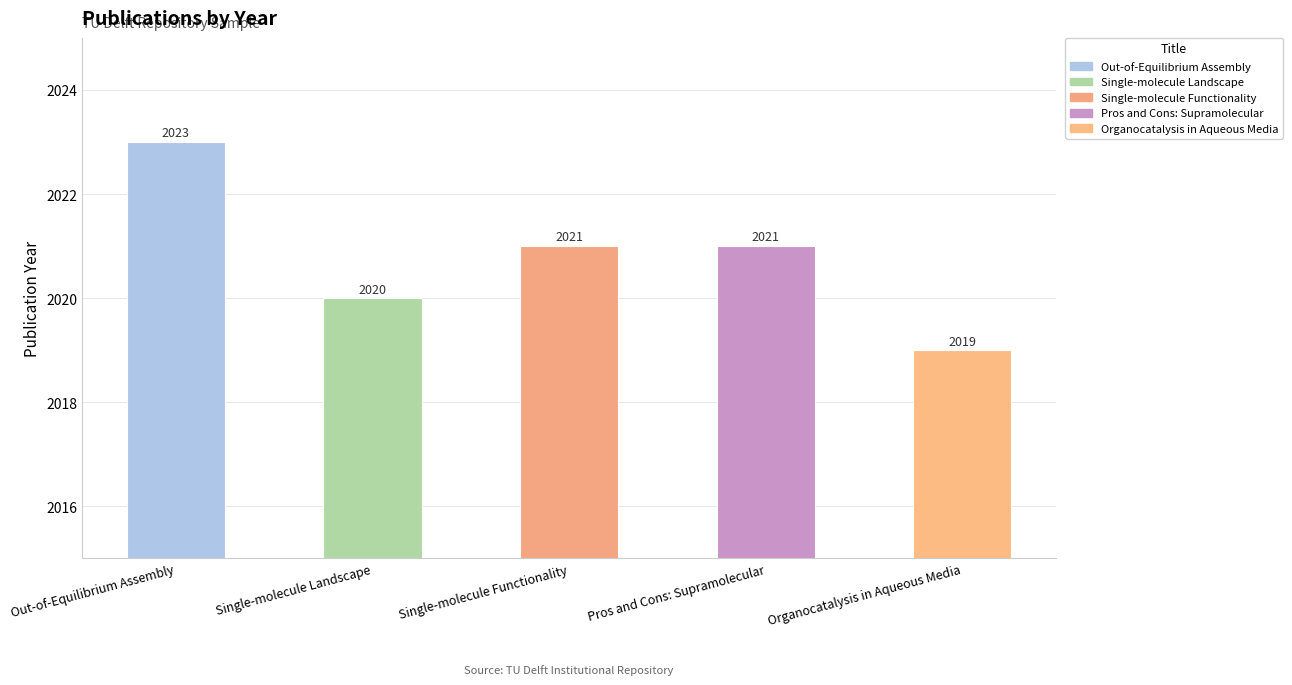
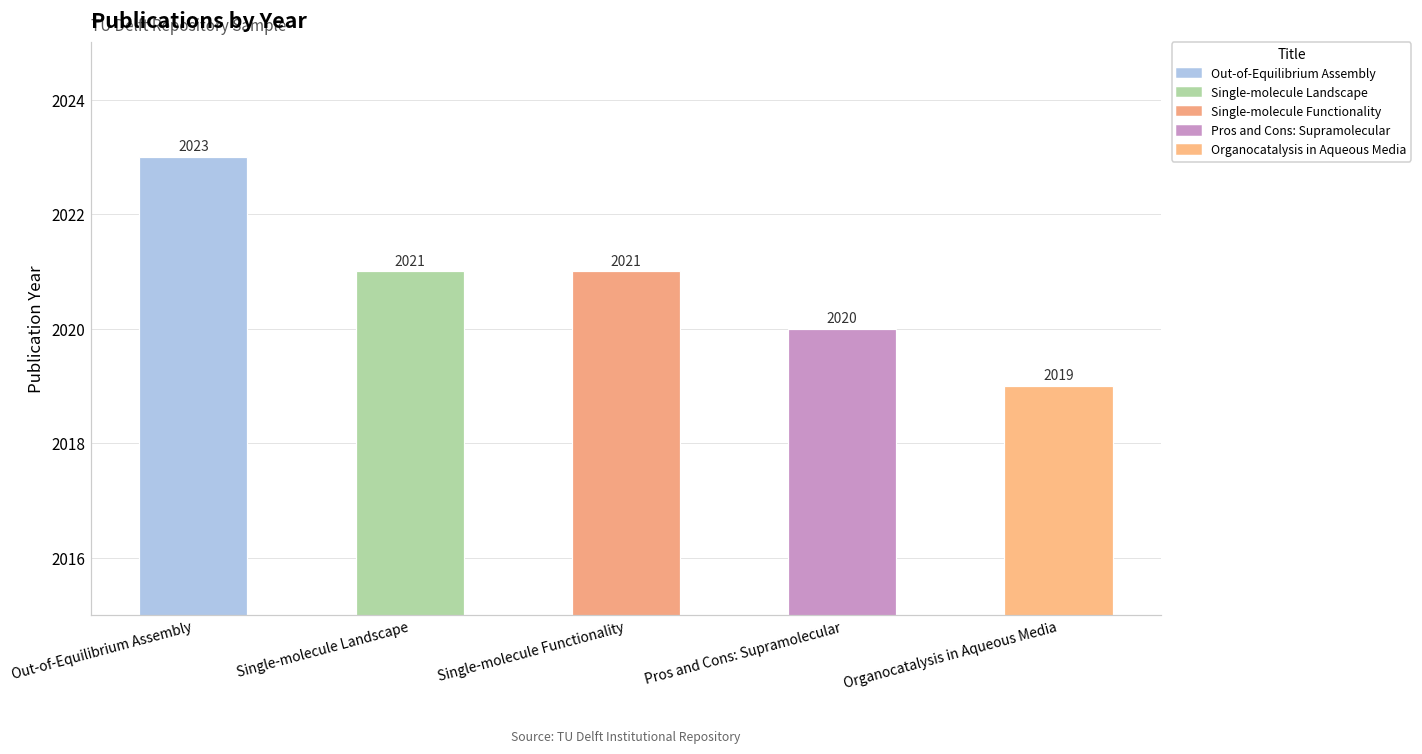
Single-molecule Landscape: 2020 -> 2021
Pros and Cons: Supramolecular: 2021 -> 2020
